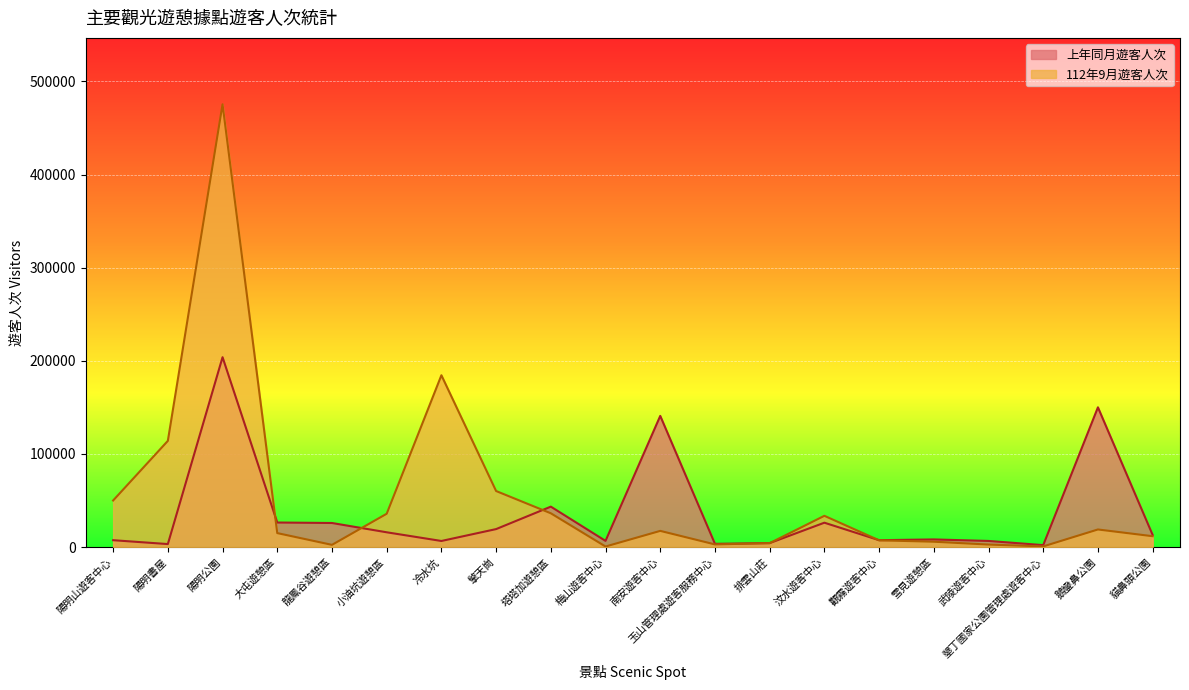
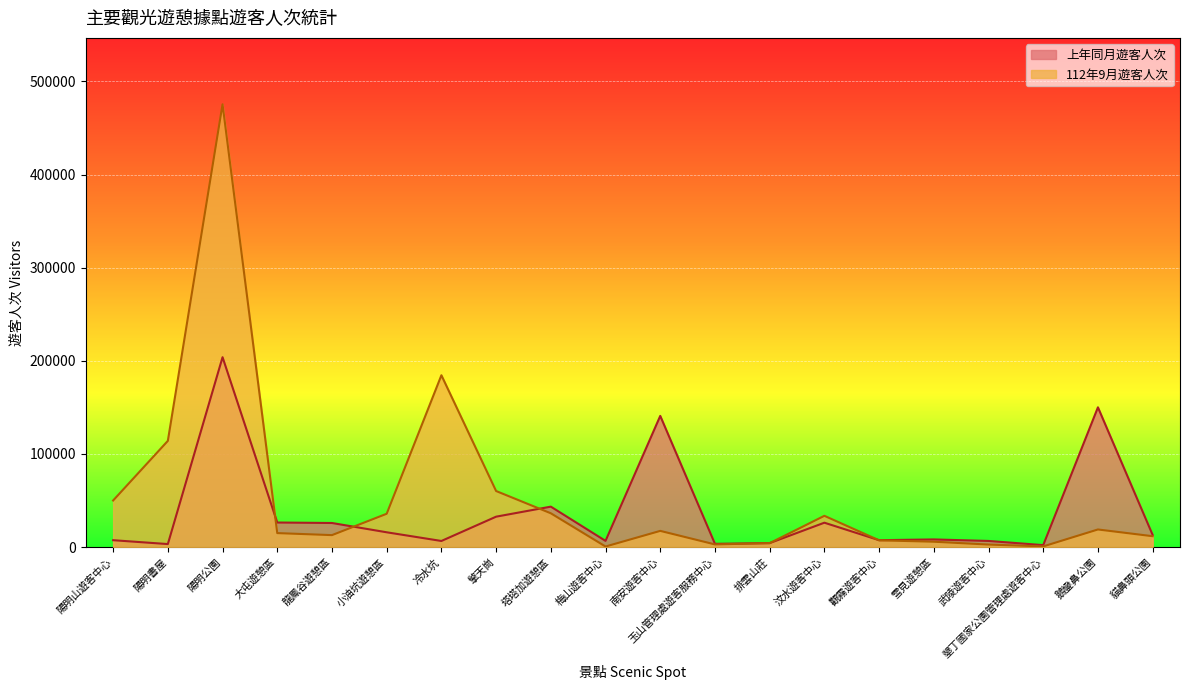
112年9月遊客人次, 龍鳳谷遊憩區: 0 -> 10000
上年同月遊客人次, 擎天崗: 20000 -> 30000
